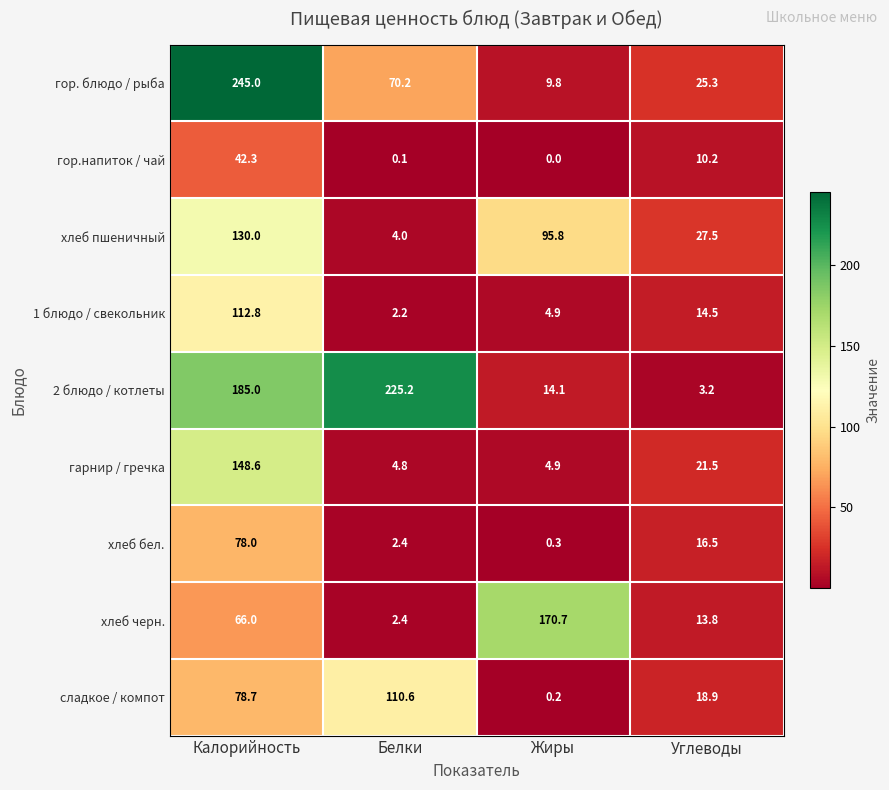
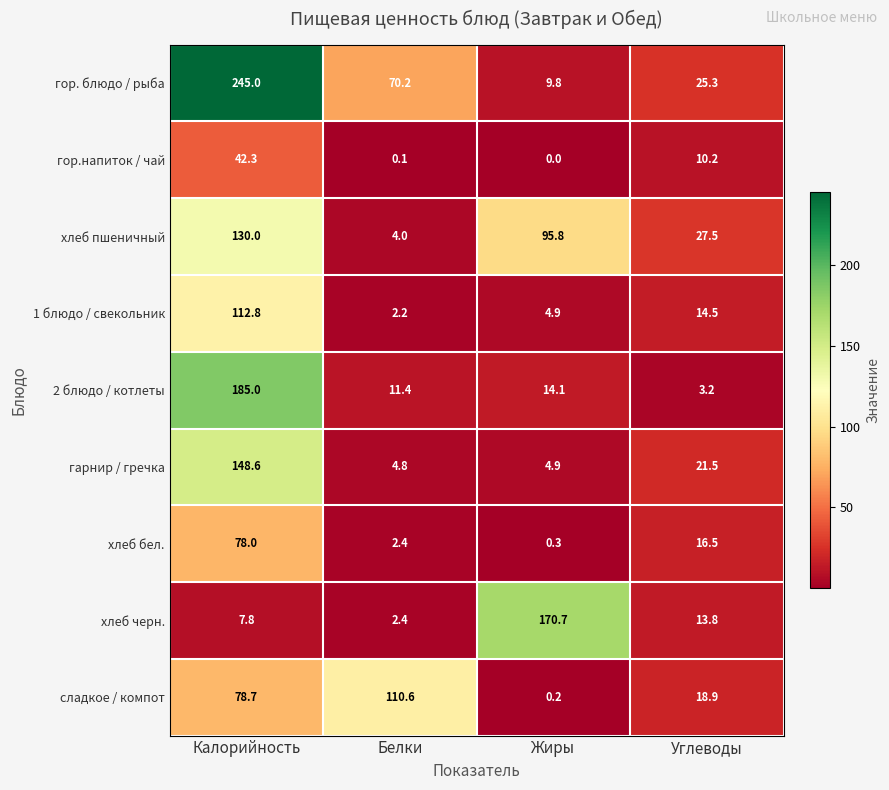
2 блюдо / котлеты, Белки: 225.2 -> 11.4
хлеб черн., Калорийность: 66.0 -> 7.8
